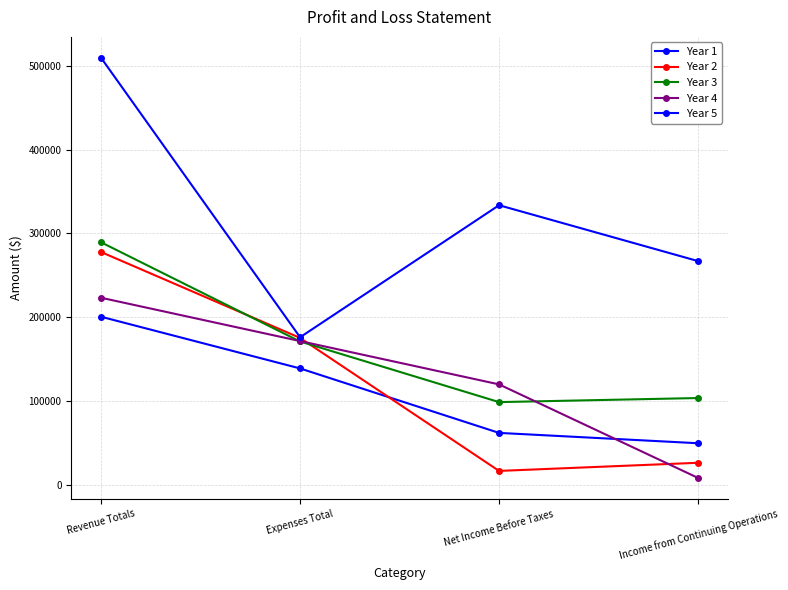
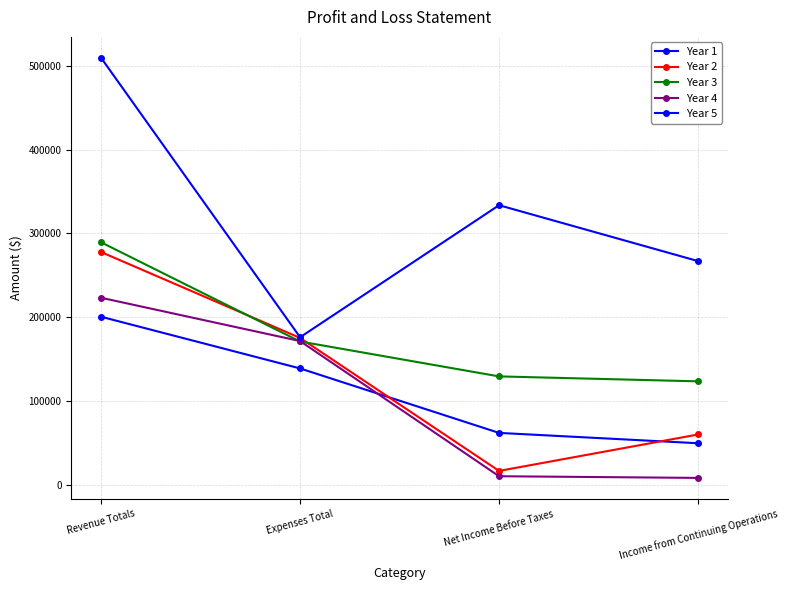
Year 3, Net Income Before Taxes: 100000 -> 130000
Year 4, Net Income Before Taxes: 120000 -> 10000
Year 2, Income from Continuing Operations: 30000 -> 60000
Year 3, Income from Continuing Operations: 100000 -> 120000
